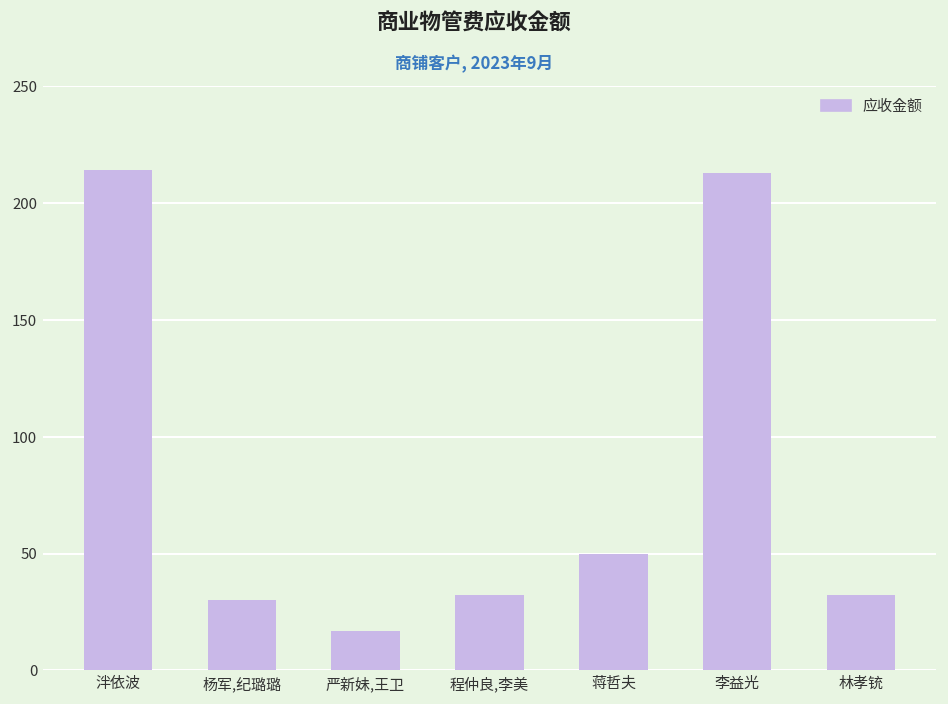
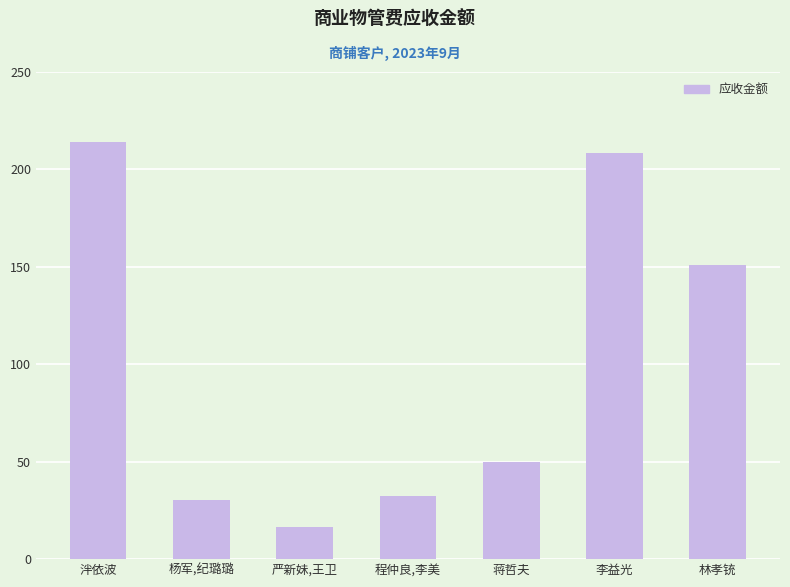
李益光: 213 -> 208
林孝铳: 32 -> 151
